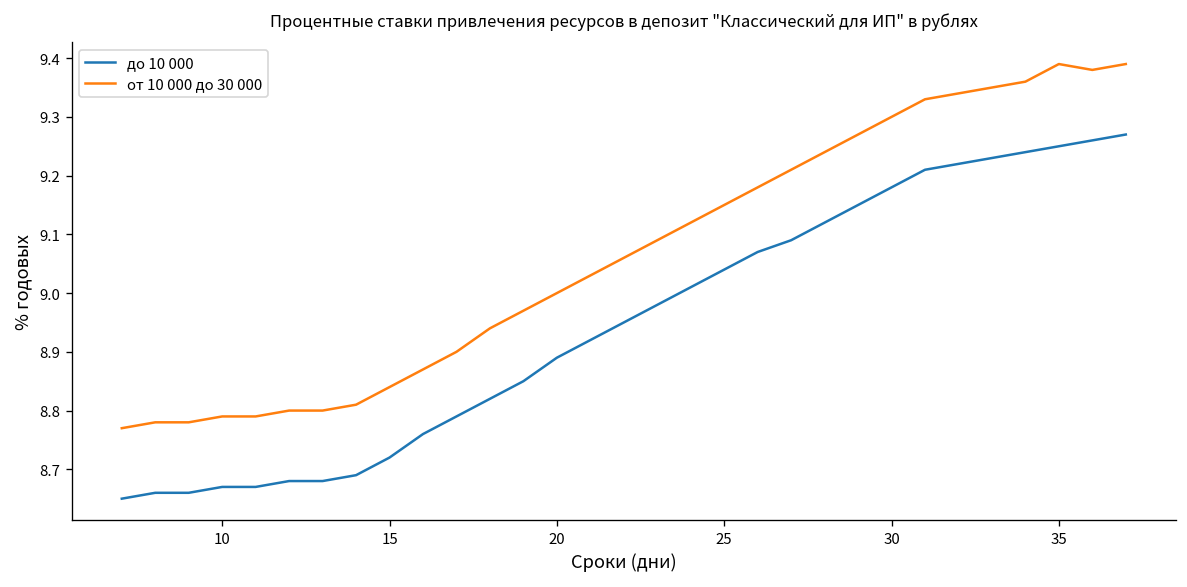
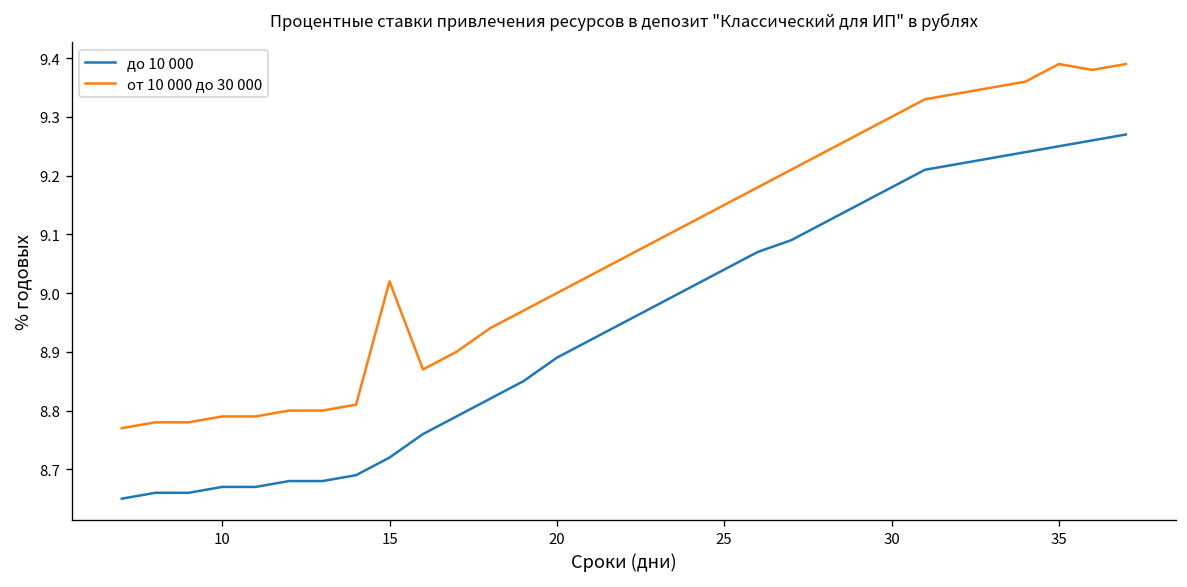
от 10 000 до 30 000, 15: 8.84 -> 9.02
